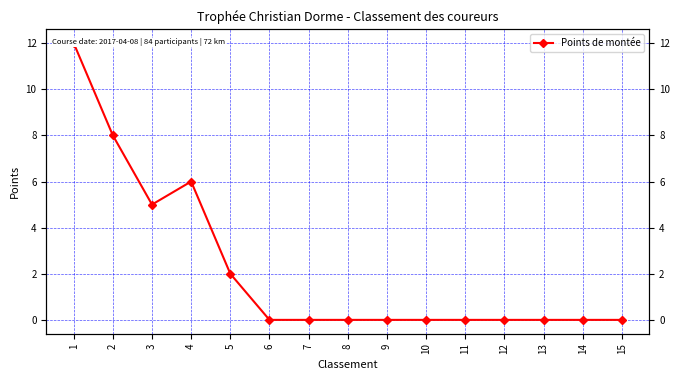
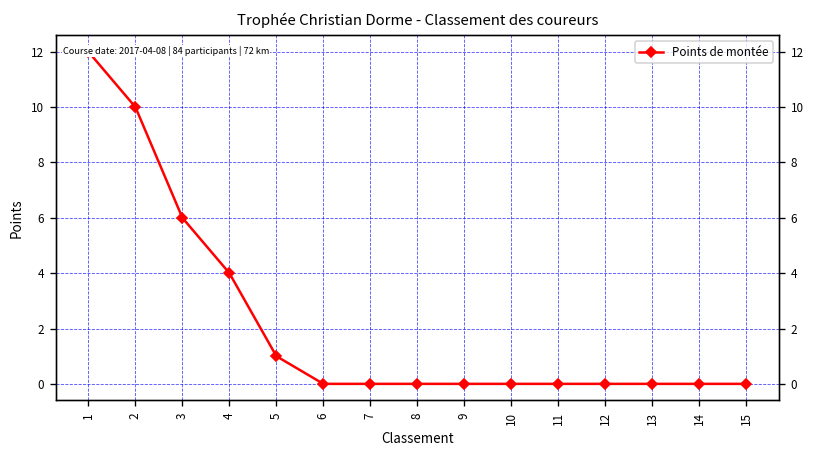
2: 8 -> 10
3: 5 -> 6
4: 6 -> 4
5: 2 -> 1
